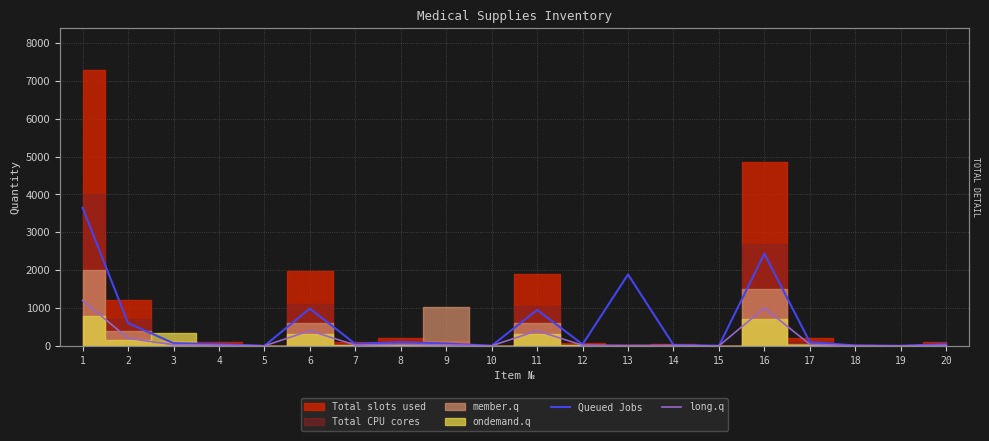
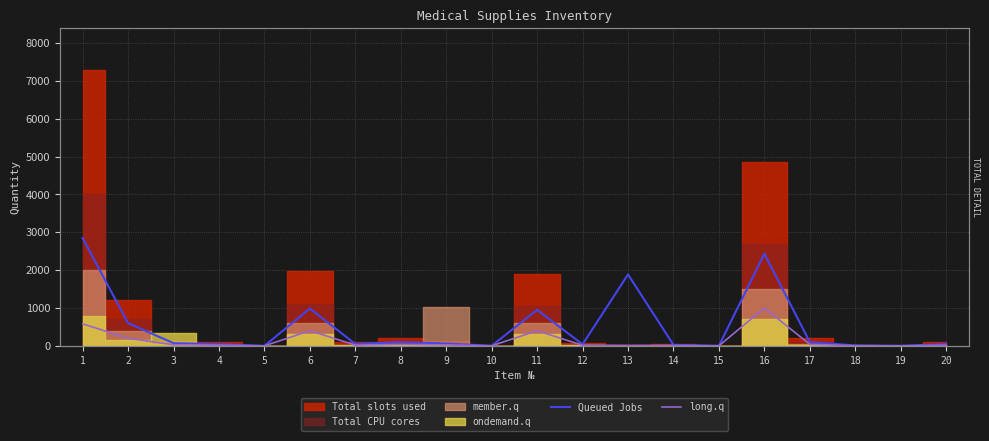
Queued Jobs, 1: 3700 -> 2800
long.q, 1: 1200 -> 600
